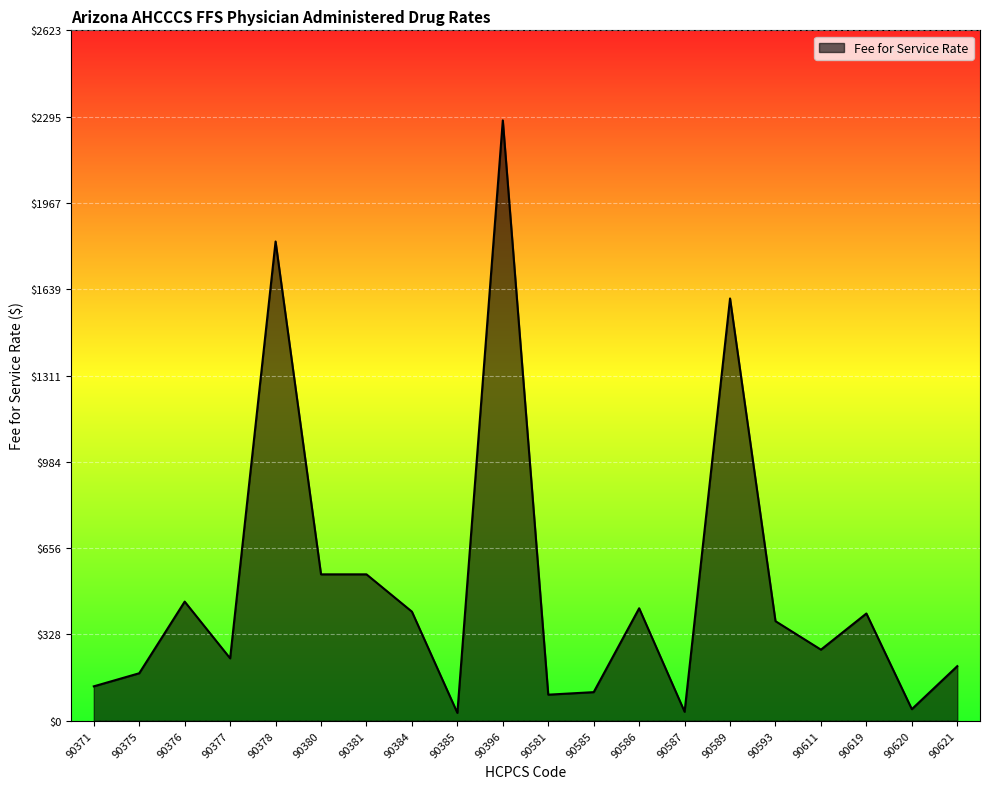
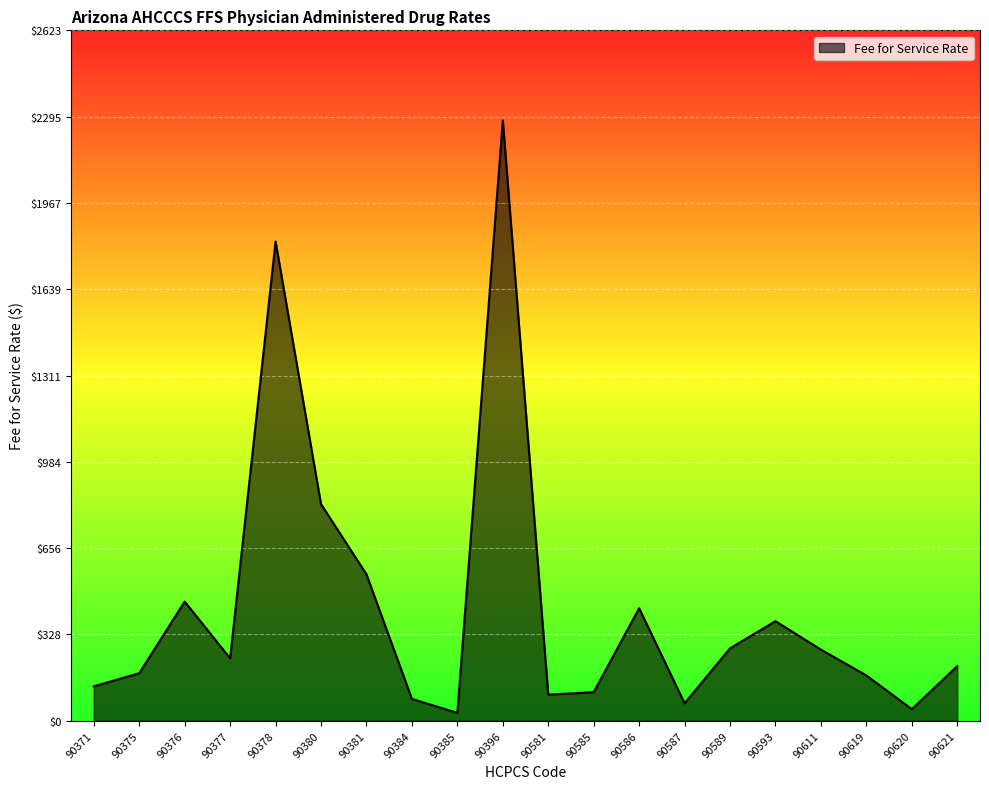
90380: $560 -> $820
90384: $410 -> $80
90587: $30 -> $70
90589: $1600 -> $280
90619: $410 -> $170
